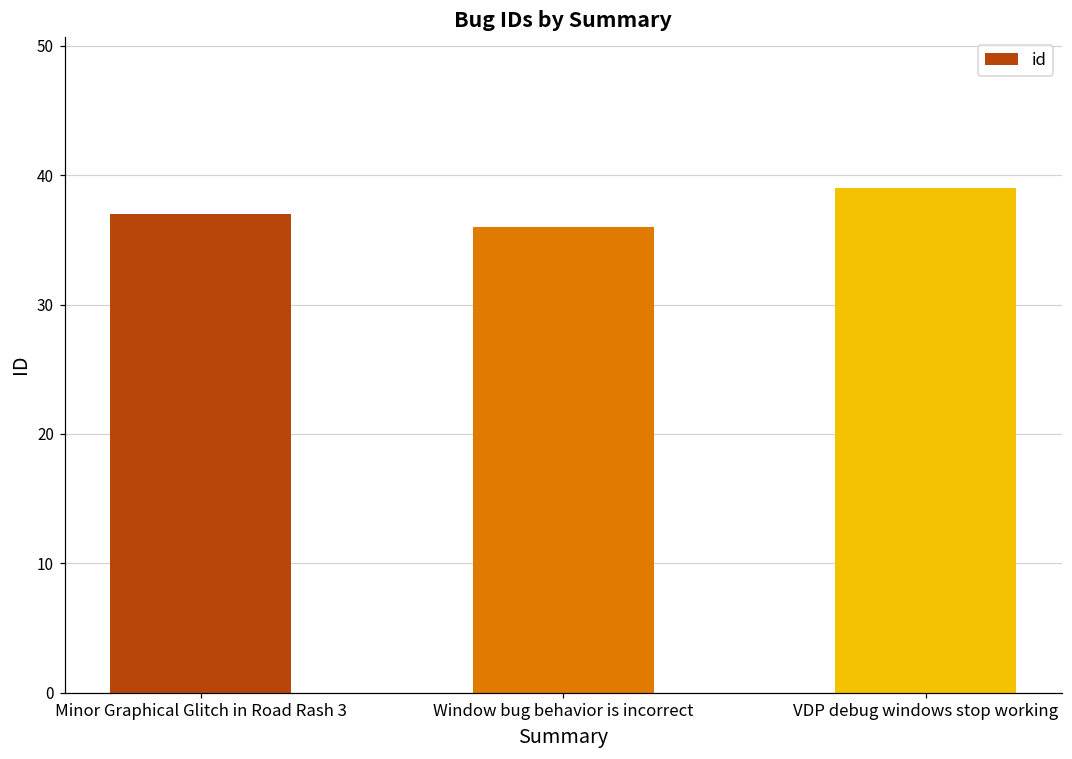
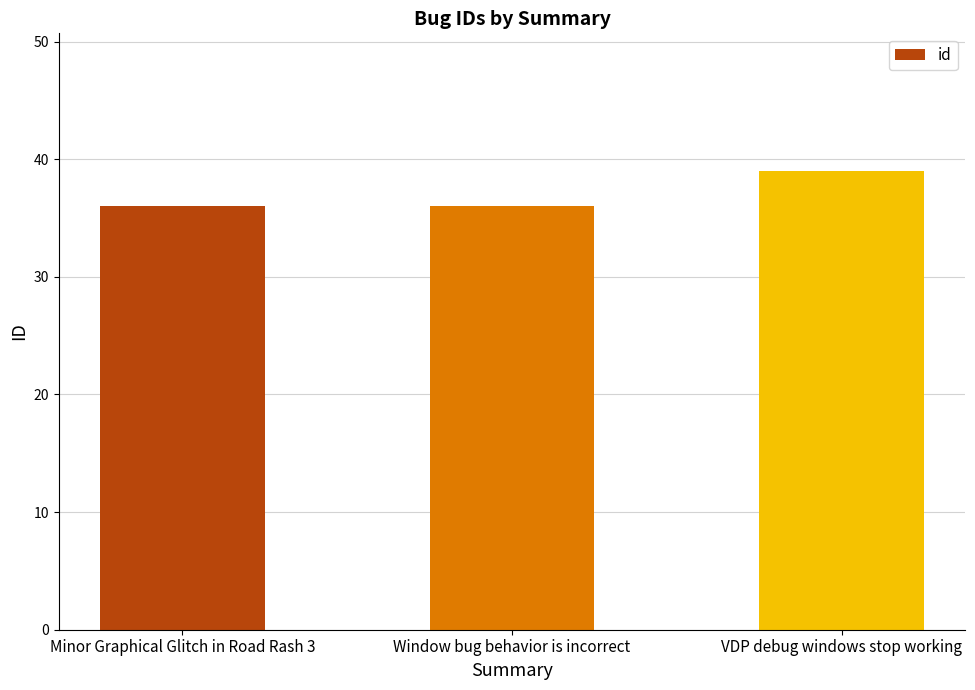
Minor Graphical Glitch in Road Rash 3: 37 -> 36
